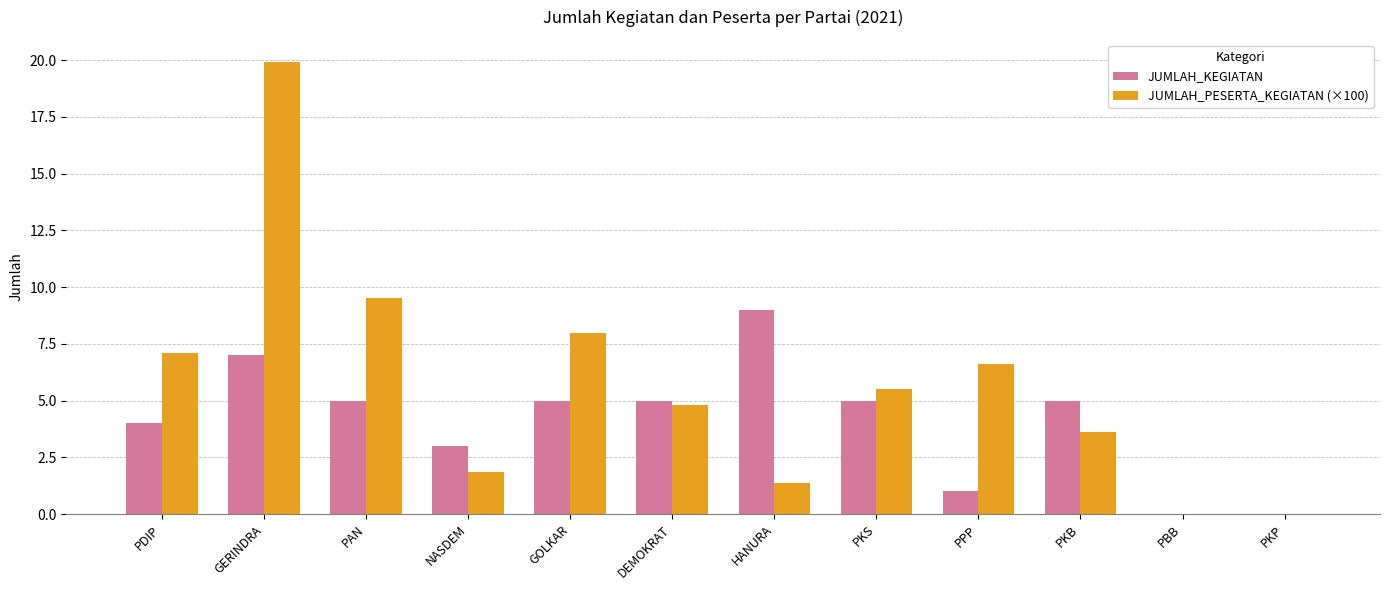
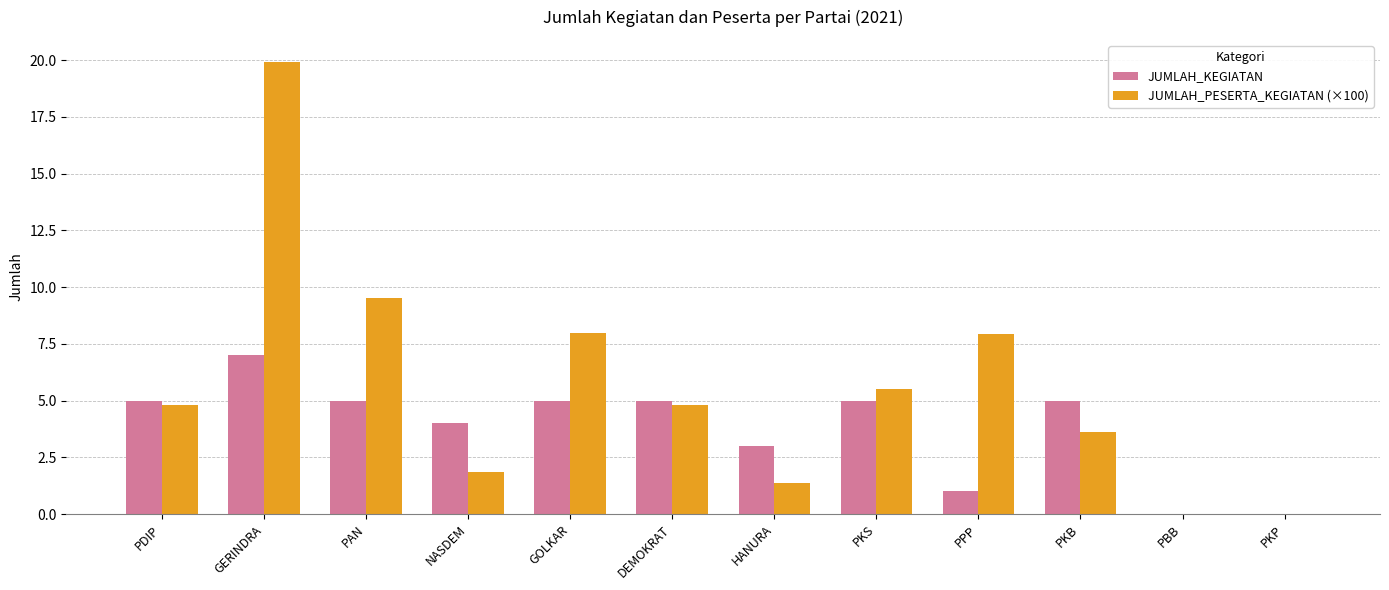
JUMLAH_KEGIATAN, PDIP: 4 -> 5
JUMLAH_PESERTA_KEGIATAN (×100), PDIP: 7.1 -> 4.8
JUMLAH_KEGIATAN, NASDEM: 3 -> 4
JUMLAH_KEGIATAN, HANURA: 9 -> 3
JUMLAH_PESERTA_KEGIATAN (×100), PPP: 6.6 -> 8.0
